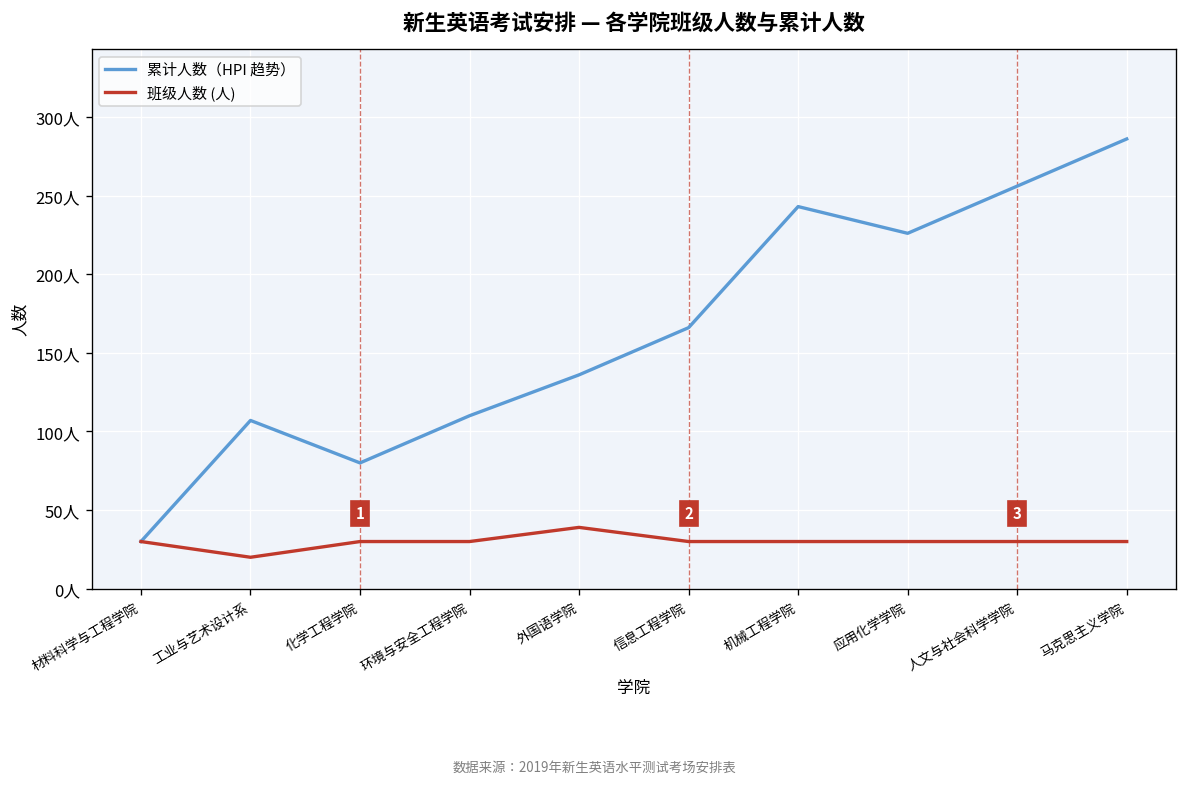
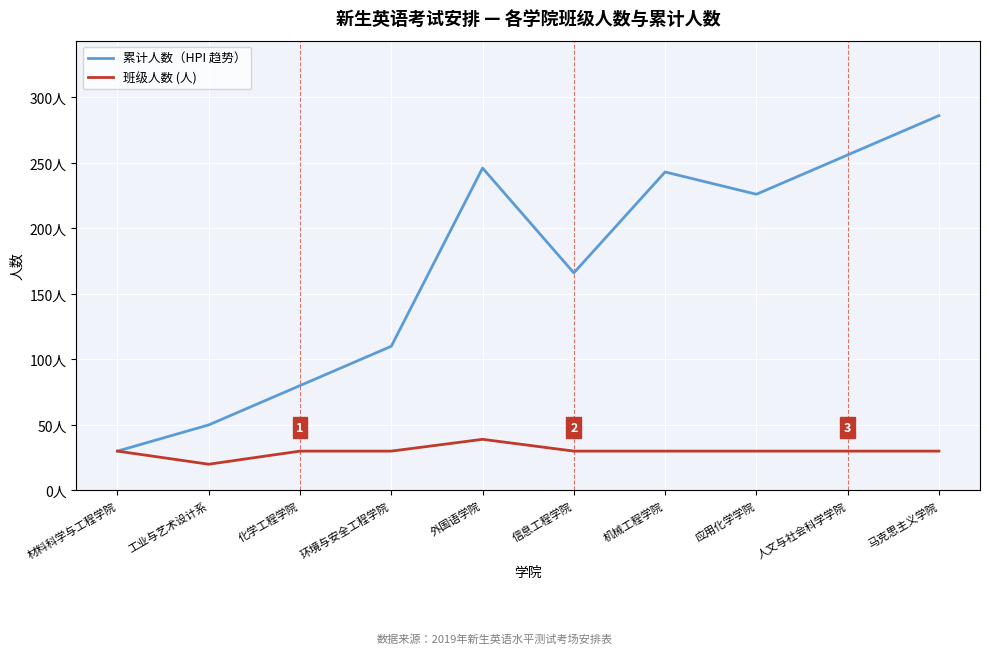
累计人数（HPI 趋势）, 工业与艺术设计系: 107人 -> 50人
累计人数（HPI 趋势）, 外国语学院: 136人 -> 246人
